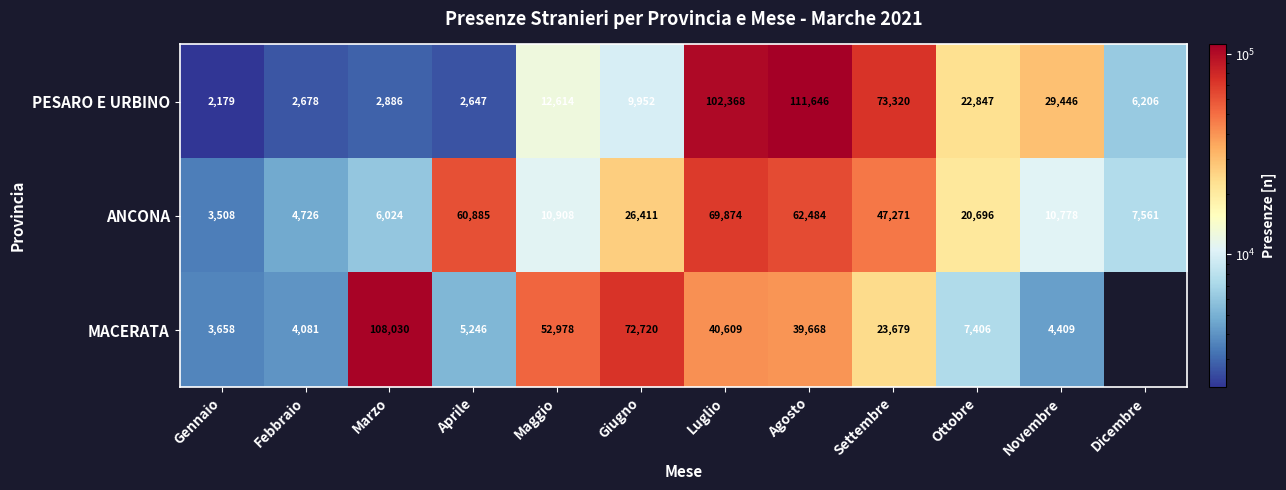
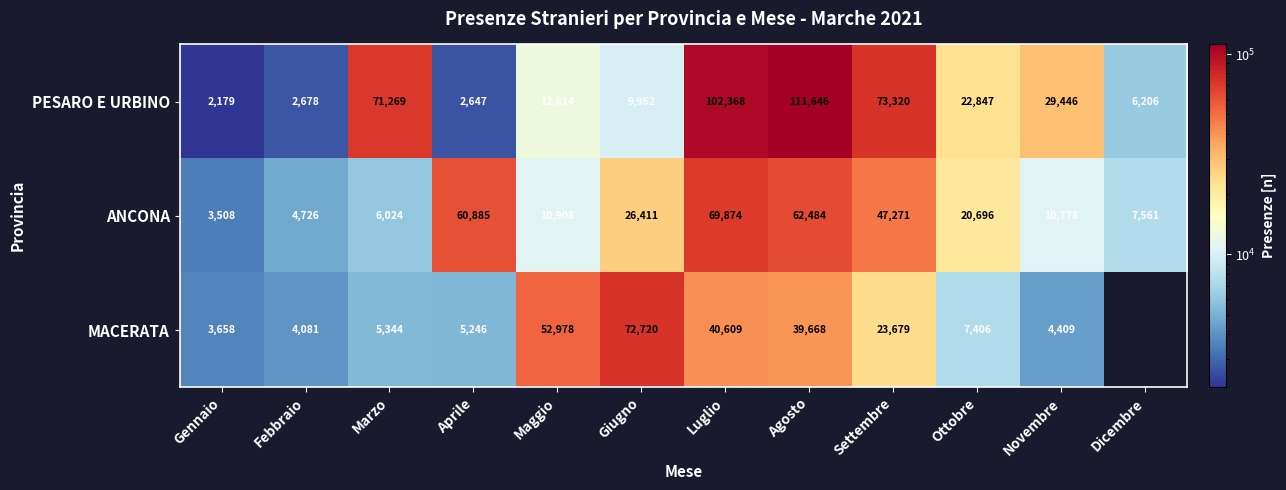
PESARO E URBINO, Marzo: 2,886 -> 71,269
MACERATA, Marzo: 108,030 -> 5,344
